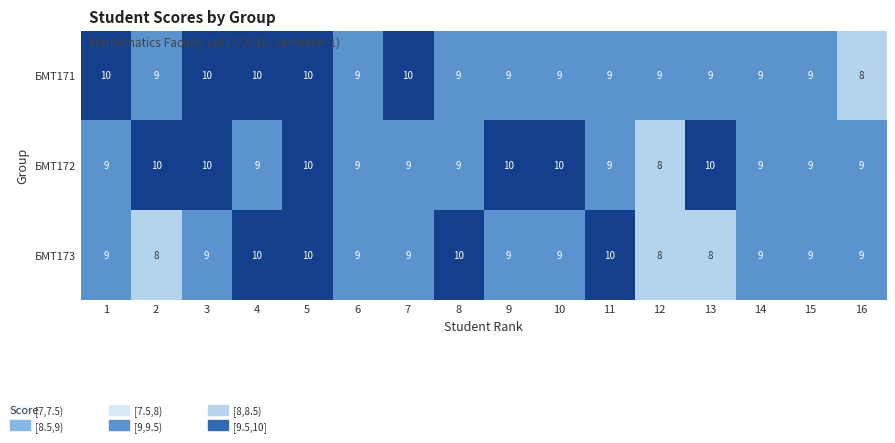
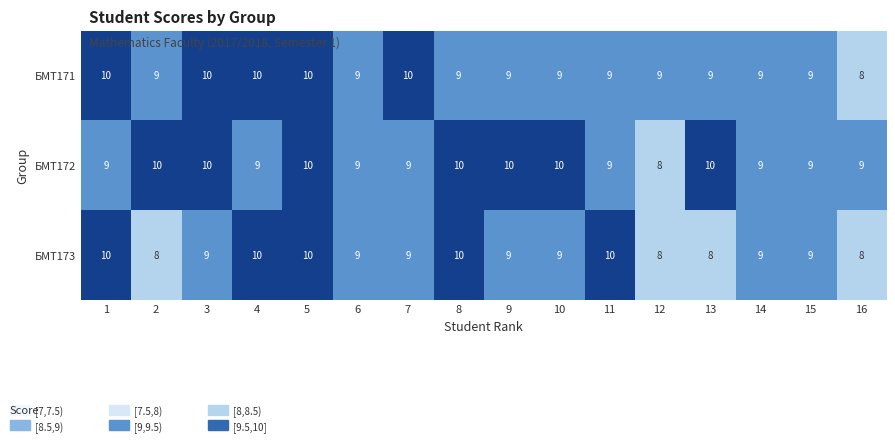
БМТ172, 8: 9 -> 10
БМТ173, 1: 9 -> 10
БМТ173, 16: 9 -> 8
